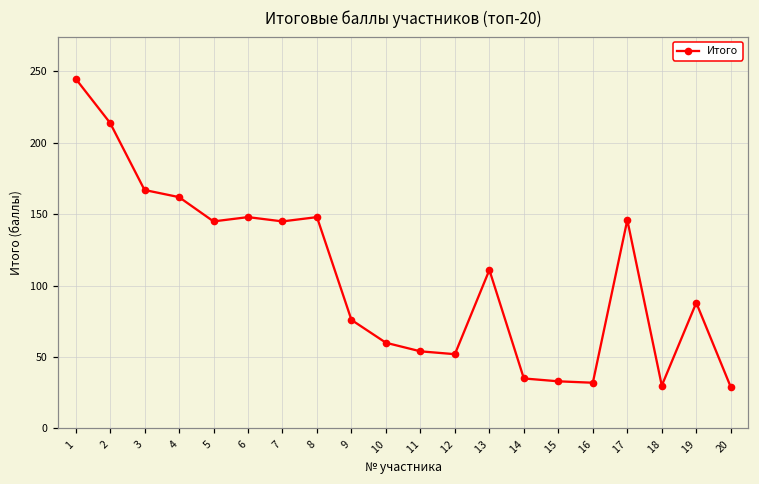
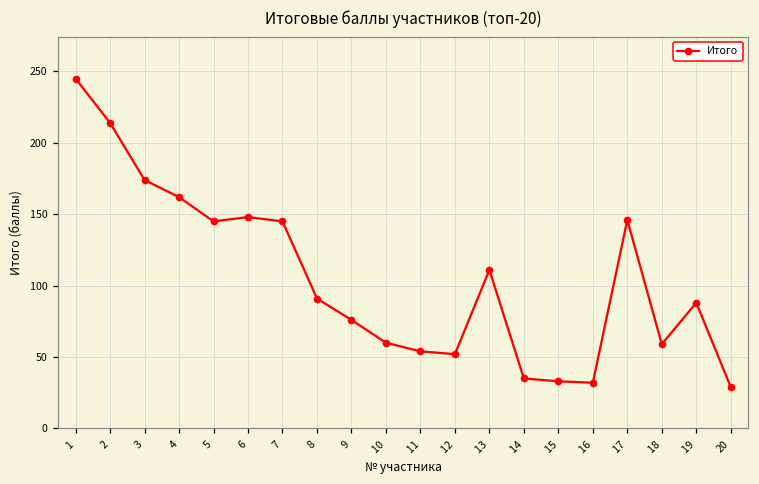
3: 167 -> 174
8: 148 -> 91
18: 30 -> 59
